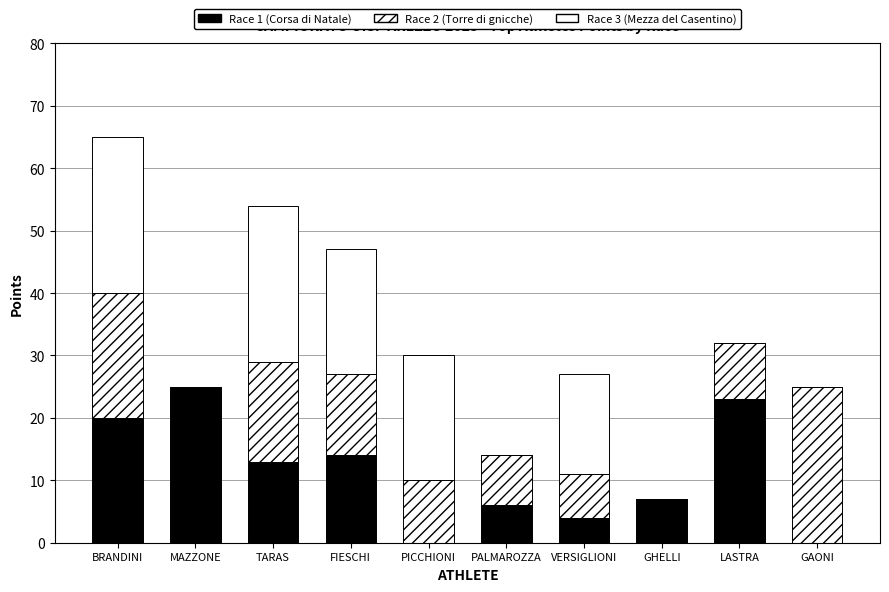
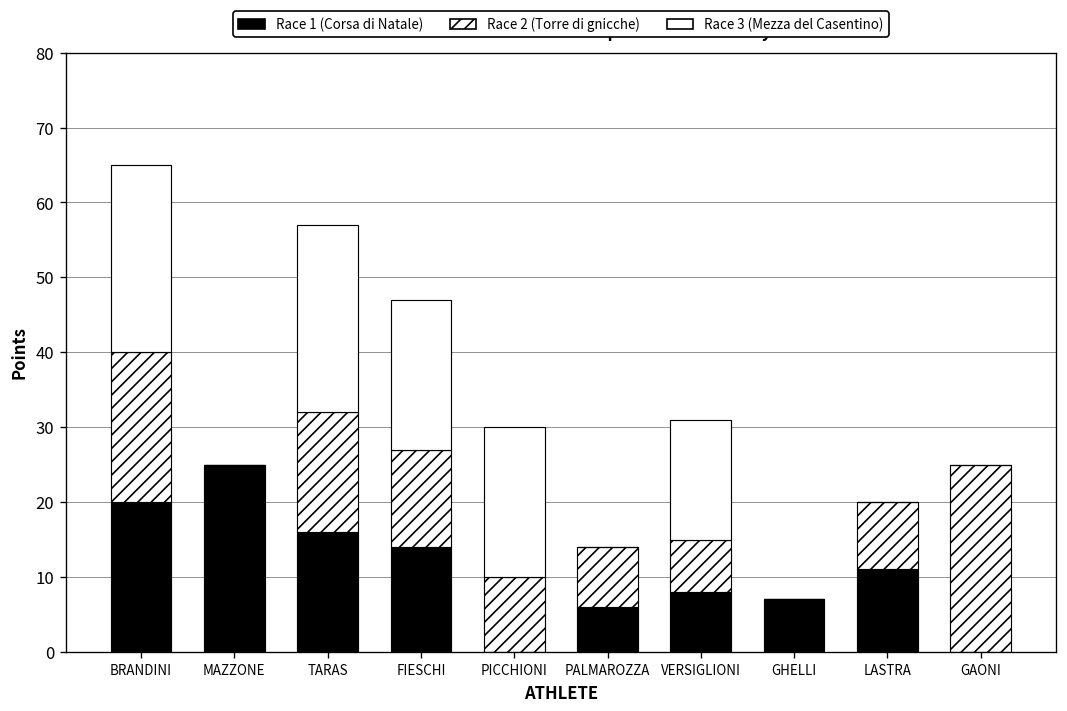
Race 1 (Corsa di Natale), TARAS: 13 -> 16
Race 1 (Corsa di Natale), VERSIGLIONI: 4 -> 8
Race 1 (Corsa di Natale), LASTRA: 23 -> 11
